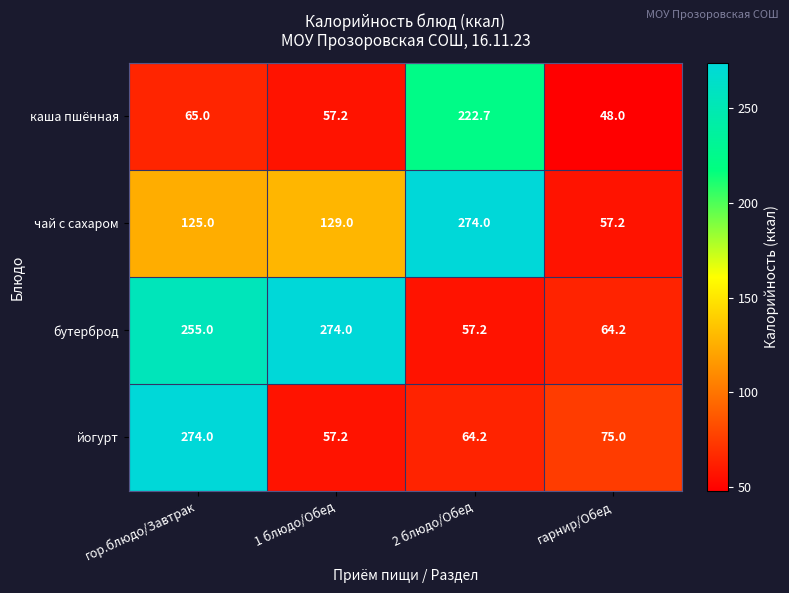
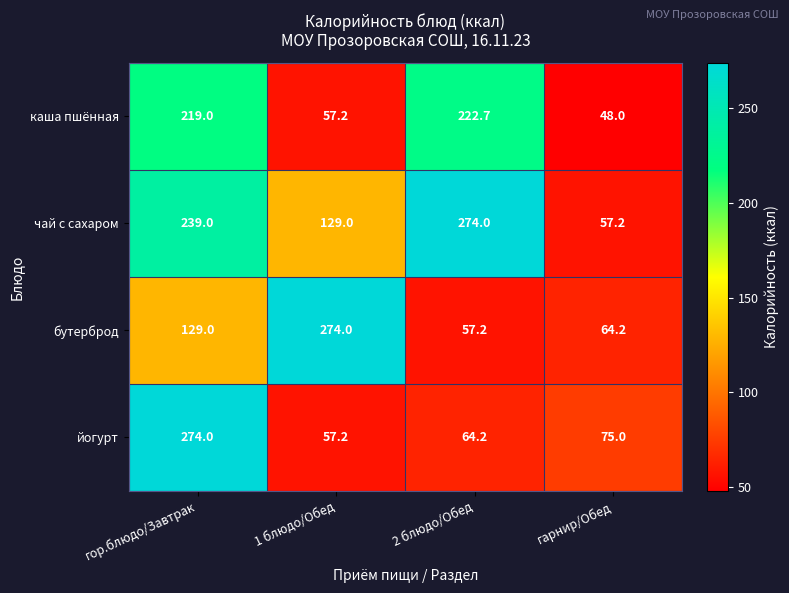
каша пшённая, гор.блюдо/Завтрак: 65.0 -> 219.0
чай с сахаром, гор.блюдо/Завтрак: 125.0 -> 239.0
бутерброд, гор.блюдо/Завтрак: 255.0 -> 129.0
